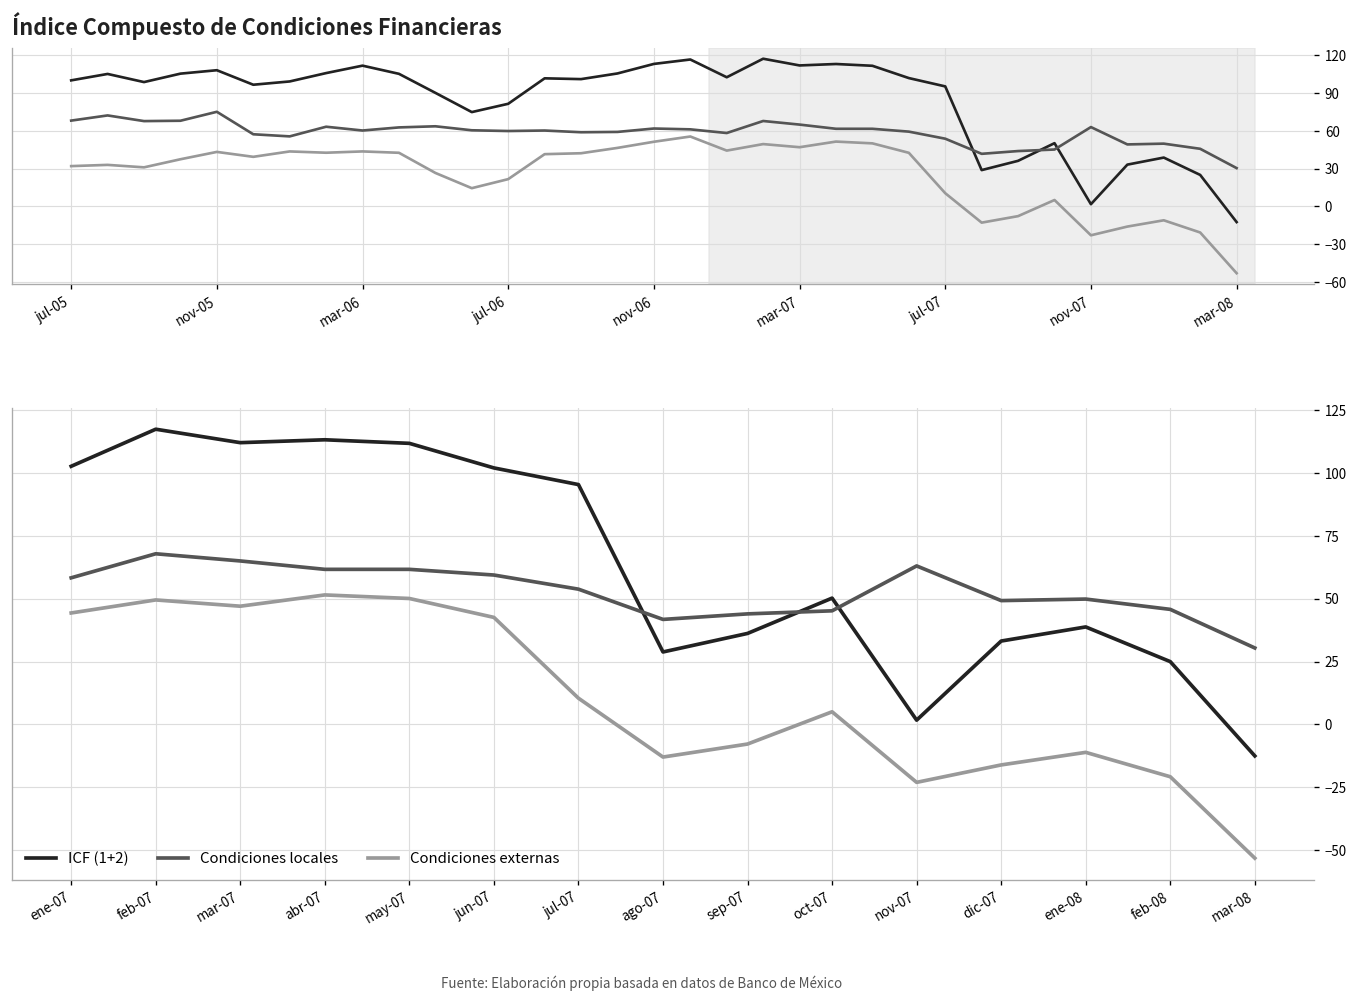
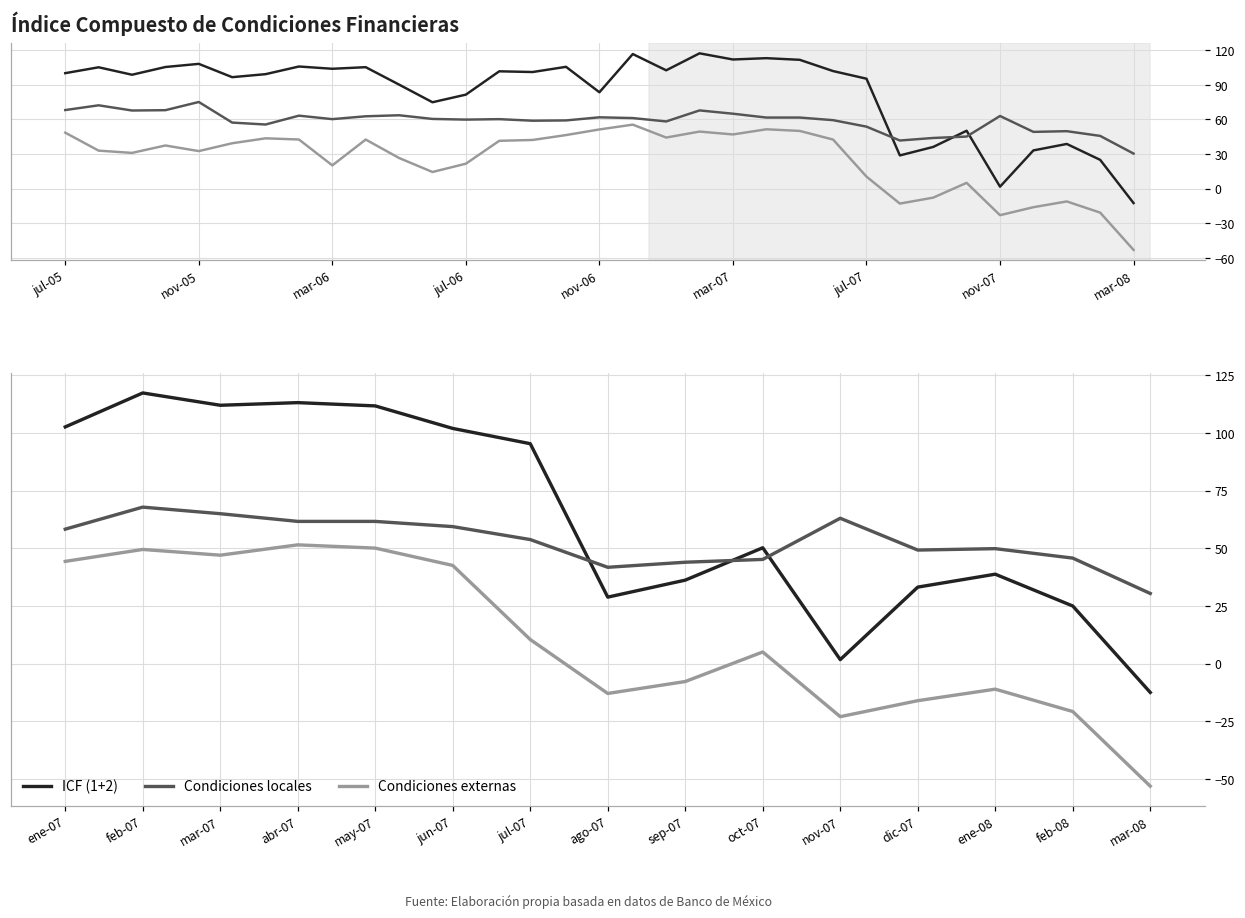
Índice Compuesto de Condiciones Financieras, Condiciones externas, jul-05: 32 -> 49
Índice Compuesto de Condiciones Financieras, Condiciones externas, nov-05: 43 -> 33
Índice Compuesto de Condiciones Financieras, ICF (1+2), mar-06: 112 -> 104
Índice Compuesto de Condiciones Financieras, Condiciones externas, mar-06: 44 -> 20
Índice Compuesto de Condiciones Financieras, ICF (1+2), nov-06: 113 -> 84
